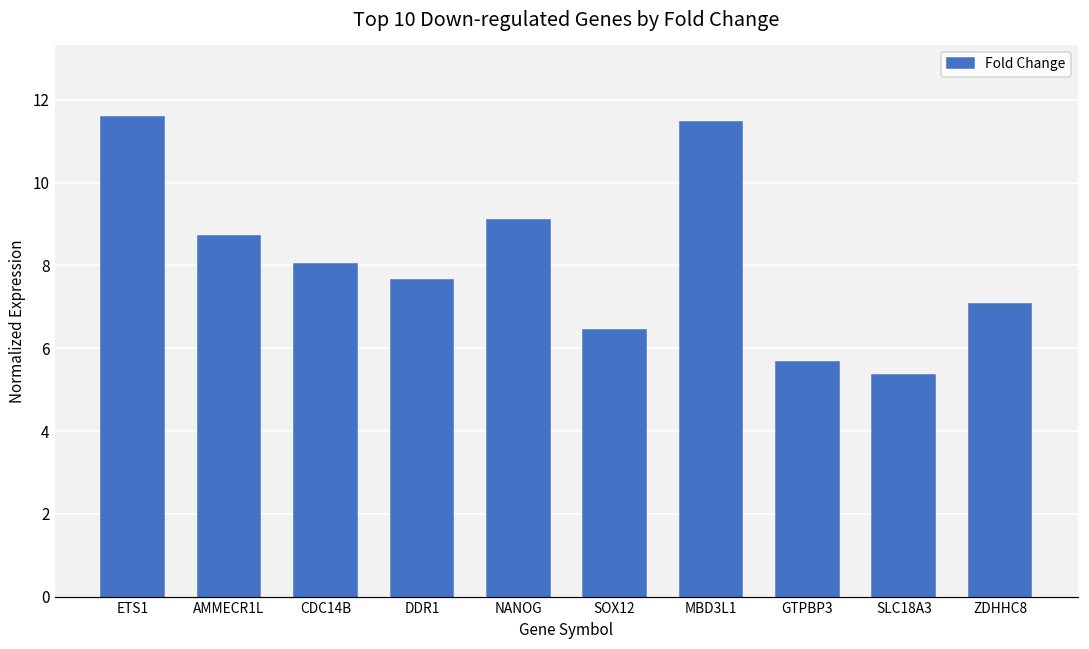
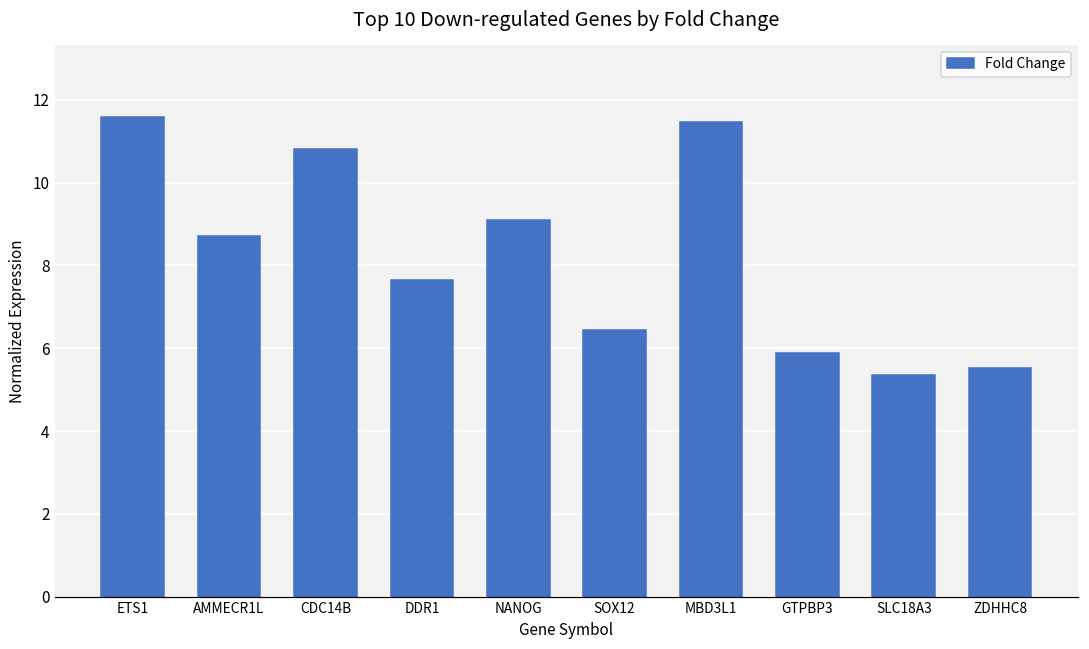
CDC14B: 8.0 -> 10.8
GTPBP3: 5.7 -> 5.9
ZDHHC8: 7.1 -> 5.5
